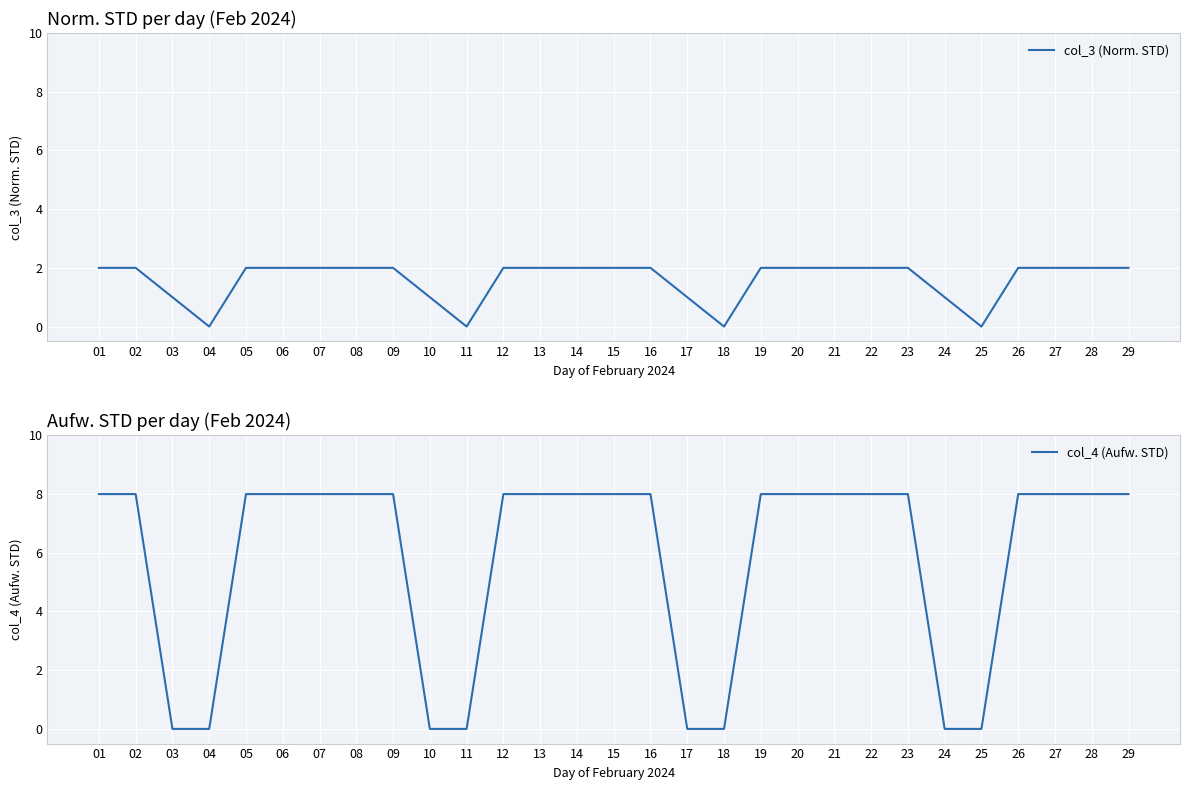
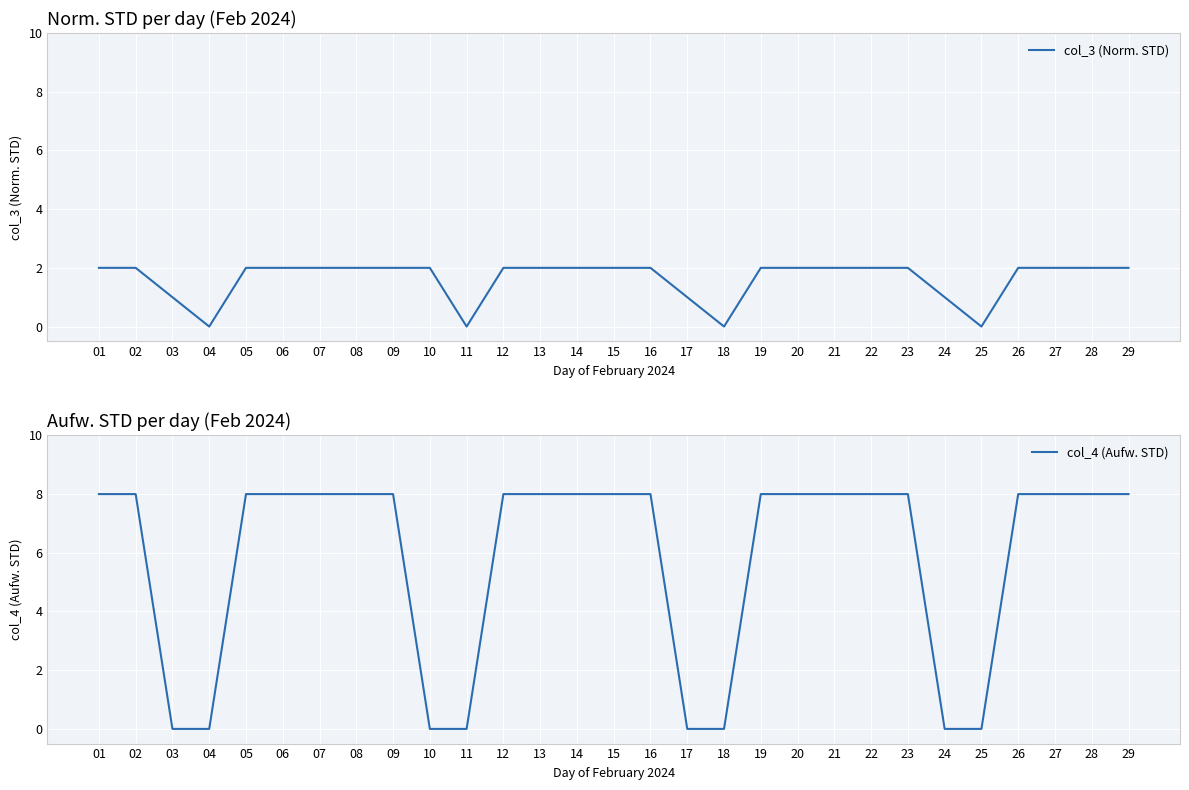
Norm. STD per day (Feb 2024), 10: 1 -> 2
